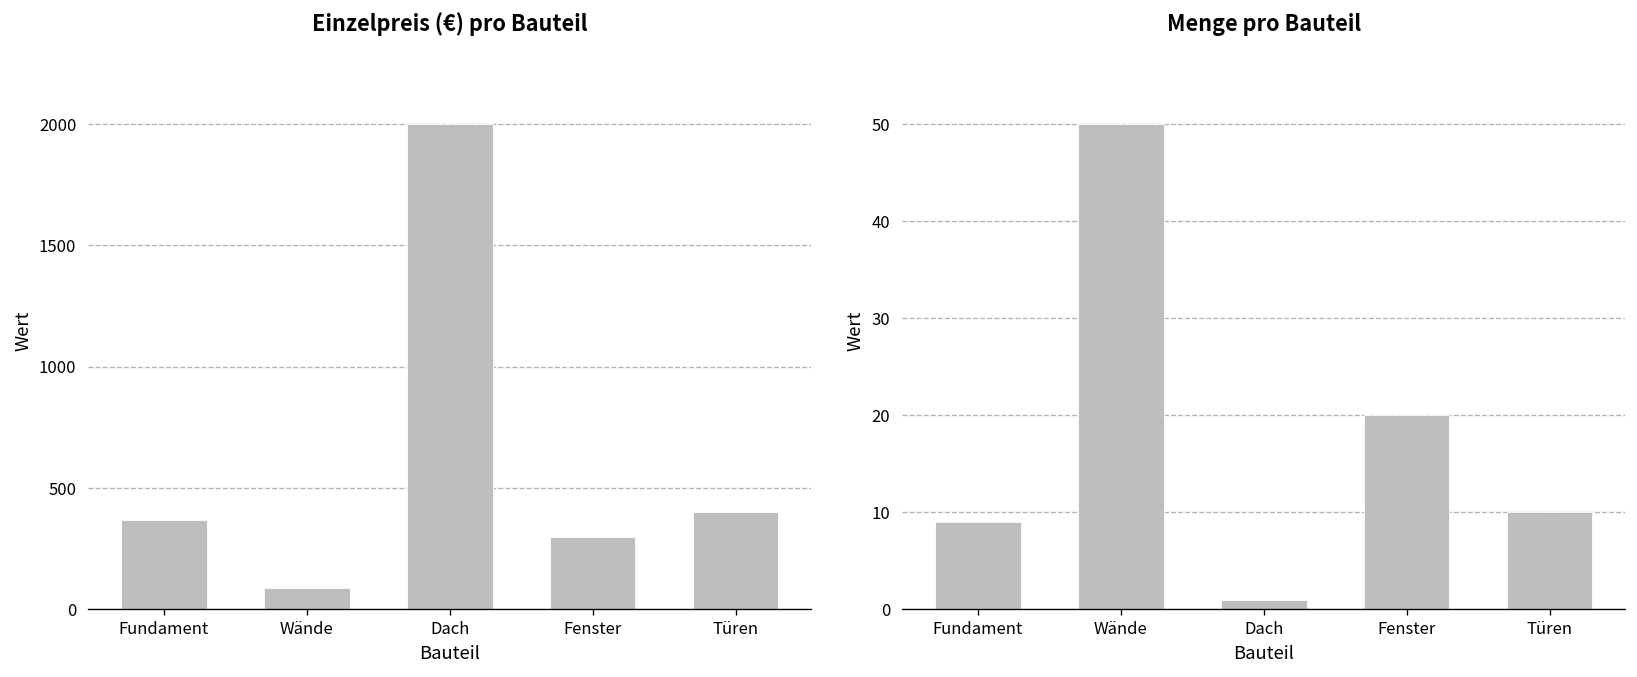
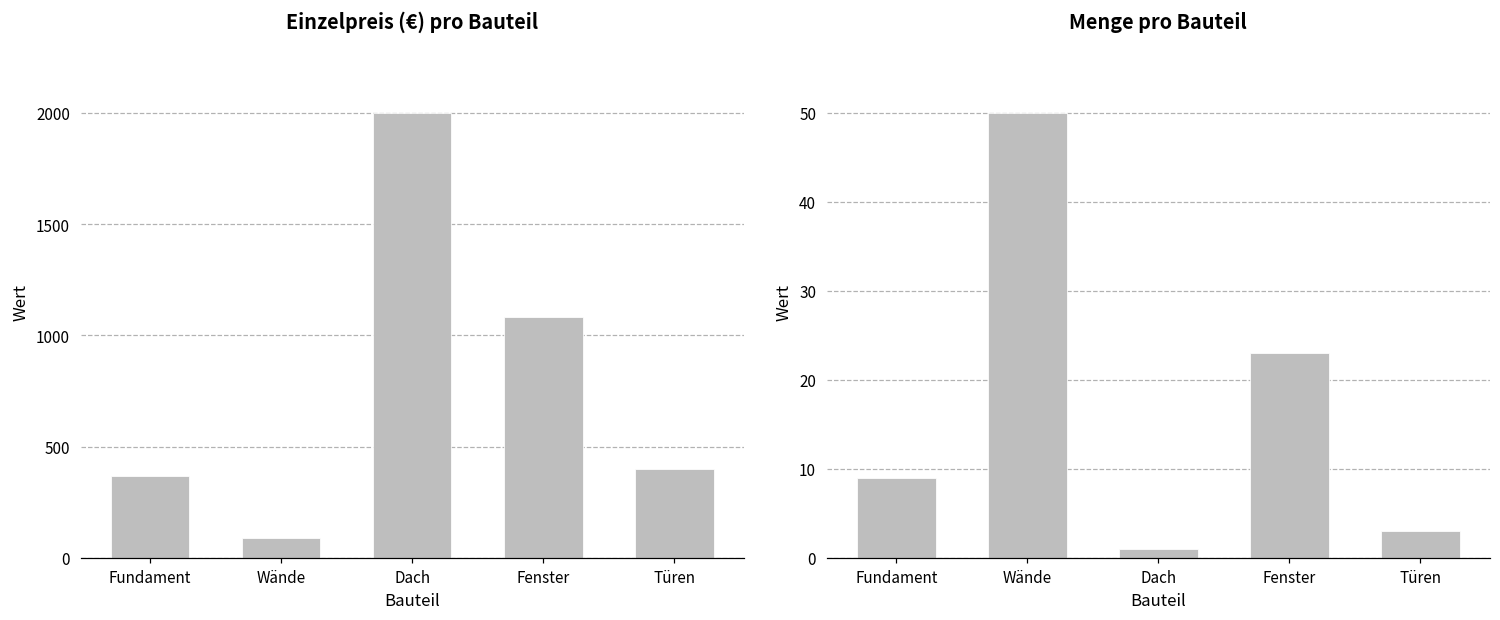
Einzelpreis (€) pro Bauteil, Fenster: 300 -> 1090
Menge pro Bauteil, Fenster: 20 -> 23
Menge pro Bauteil, Türen: 10 -> 3
